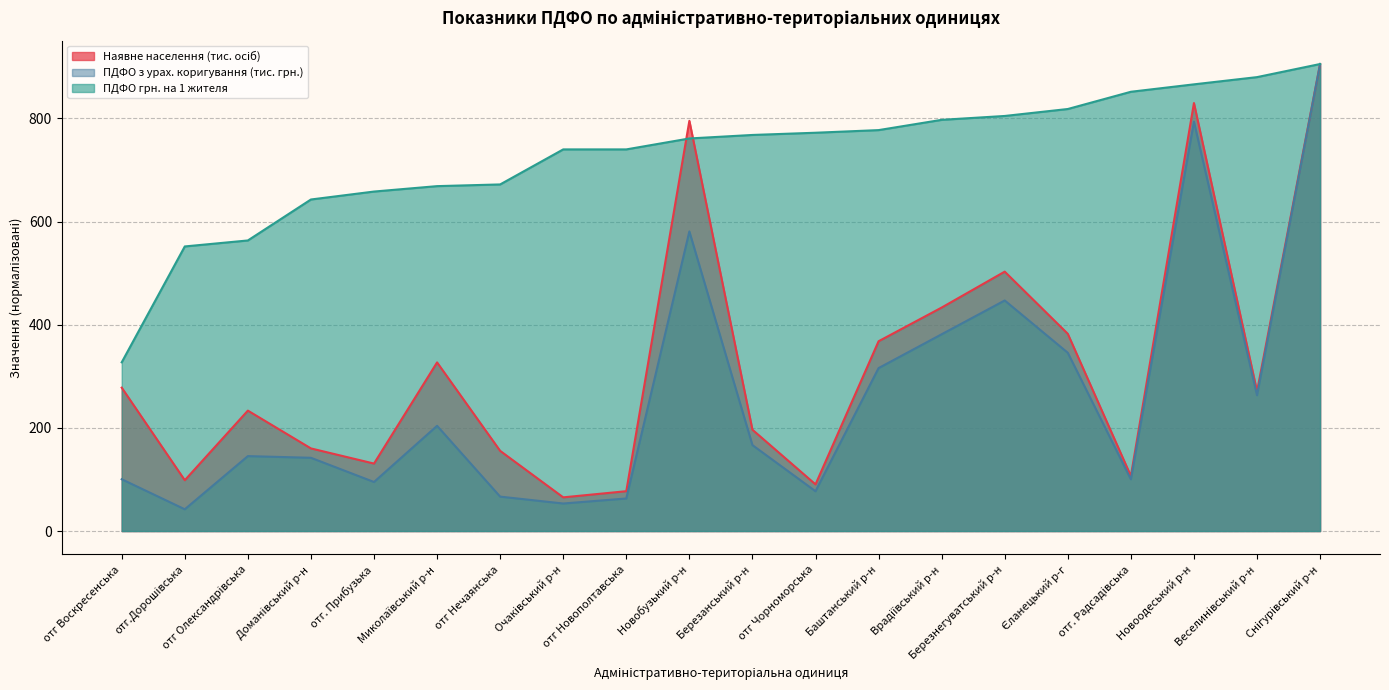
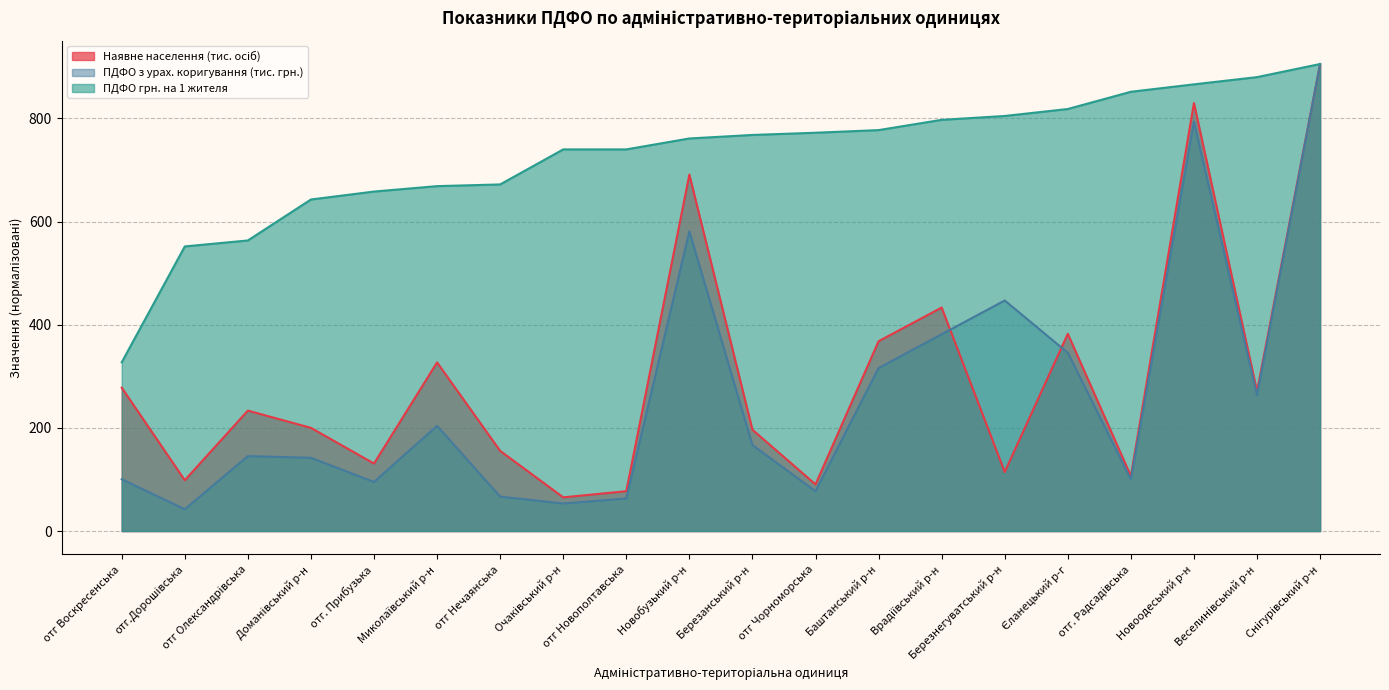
Наявне населення (тис. осіб), Доманівський р-н: 160 -> 200
Наявне населення (тис. осіб), Новобузький р-н: 800 -> 690
Наявне населення (тис. осіб), Березнегуватський р-н: 500 -> 110
